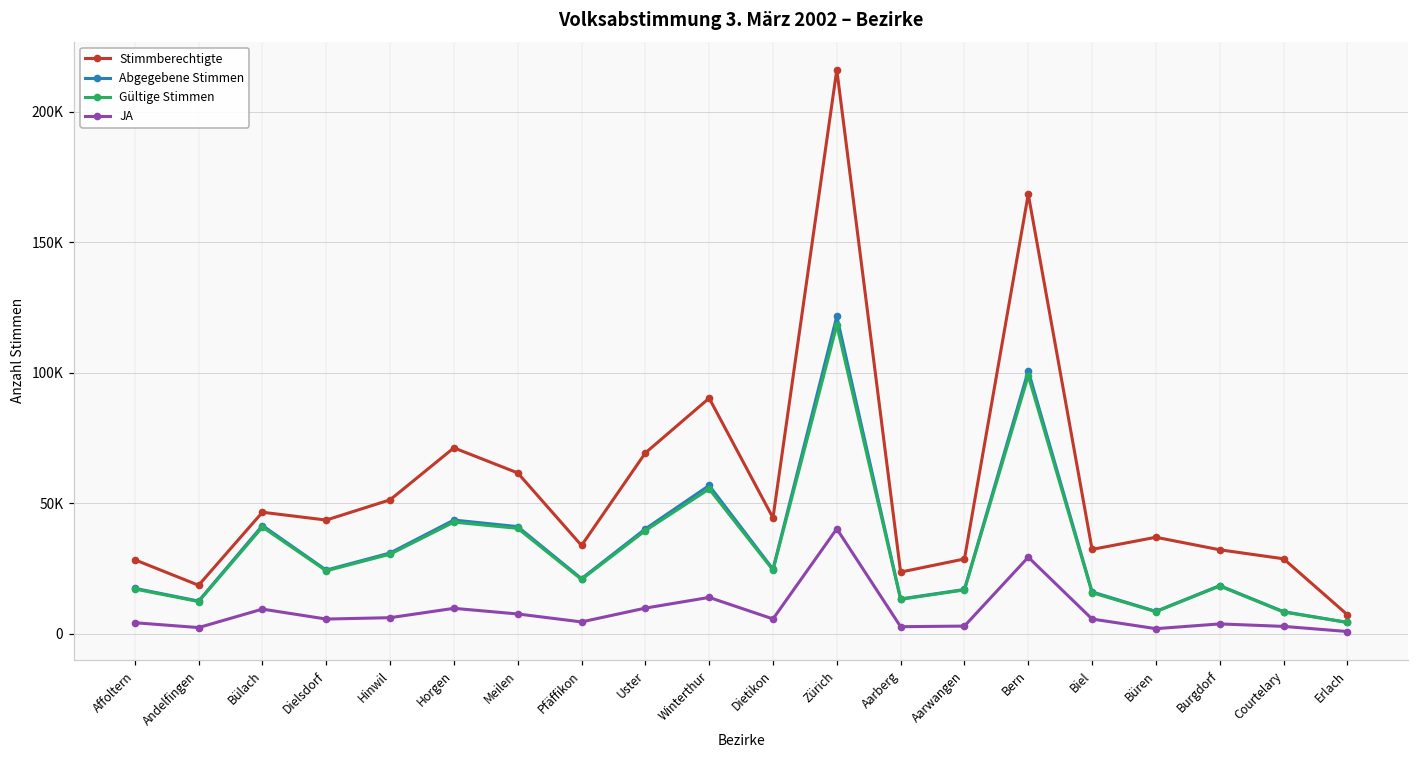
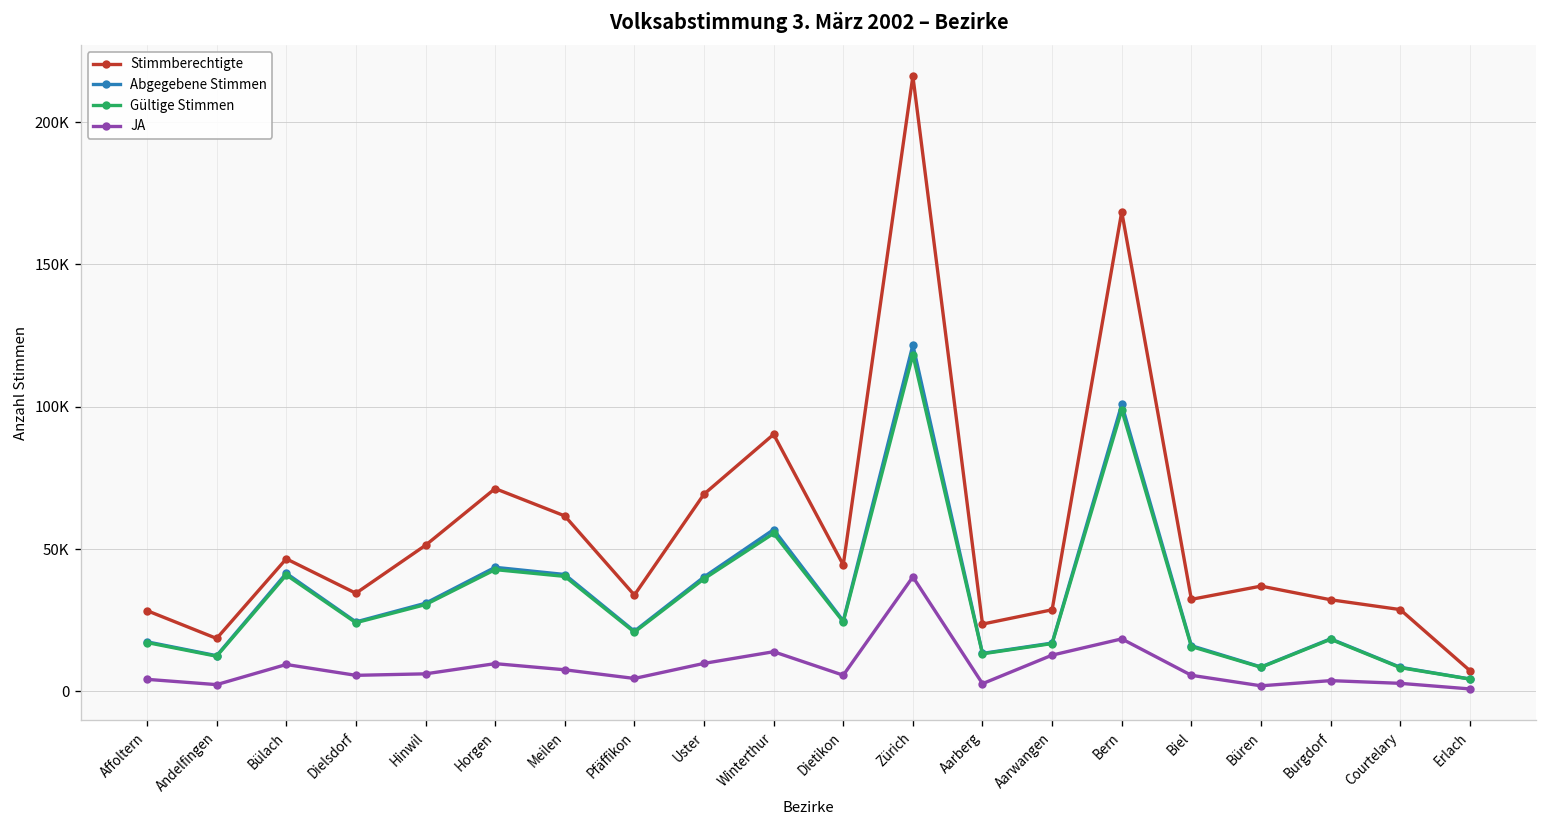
Stimmberechtigte, Dielsdorf: 44000 -> 34000
JA, Aarwangen: 3000 -> 13000
JA, Bern: 29000 -> 18000
